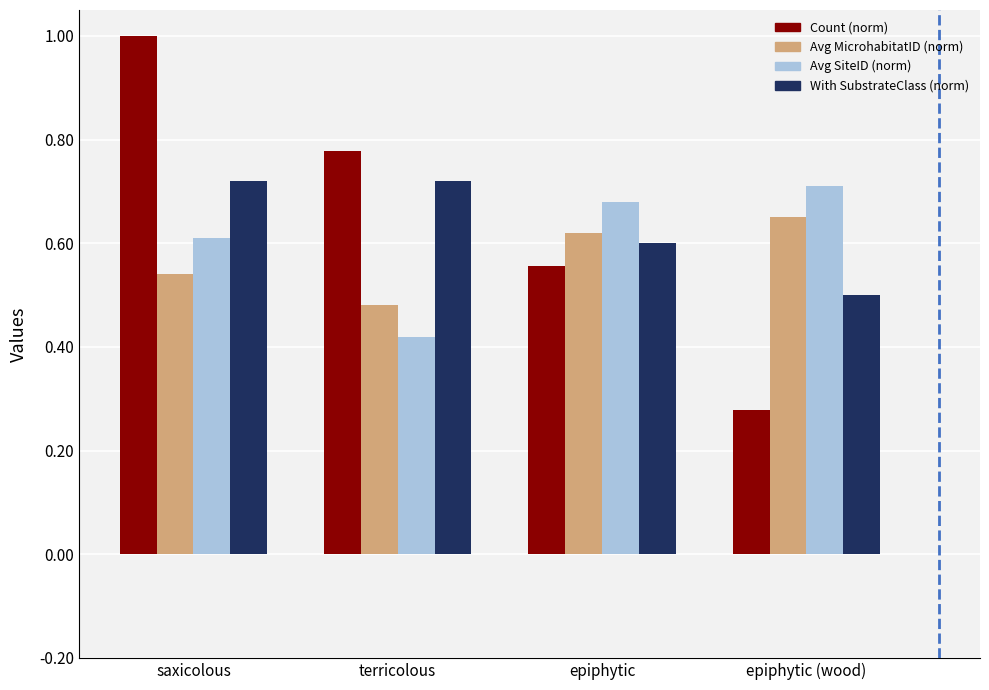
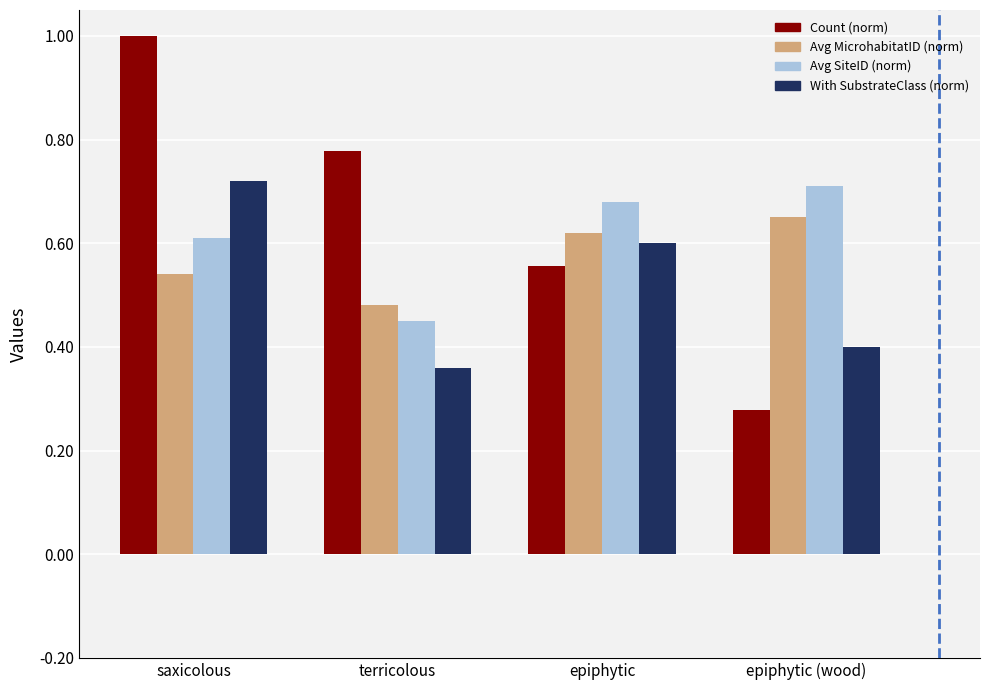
Avg SiteID (norm), terricolous: 0.42 -> 0.45
With SubstrateClass (norm), terricolous: 0.72 -> 0.36
With SubstrateClass (norm), epiphytic (wood): 0.5 -> 0.4
